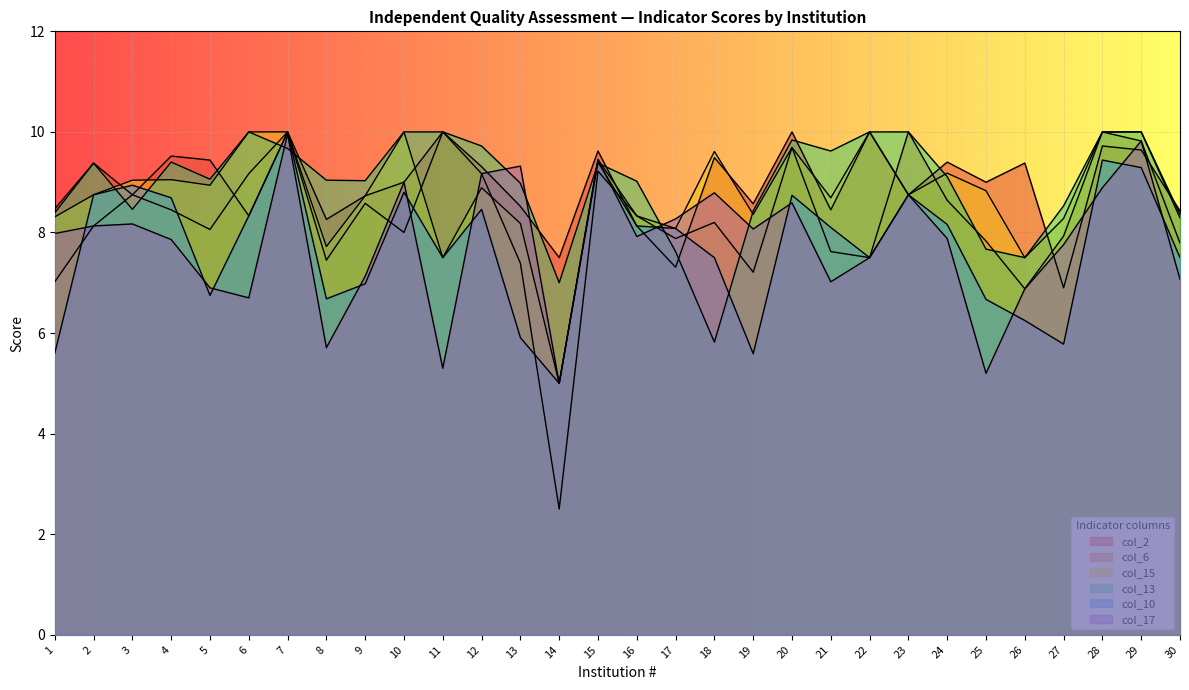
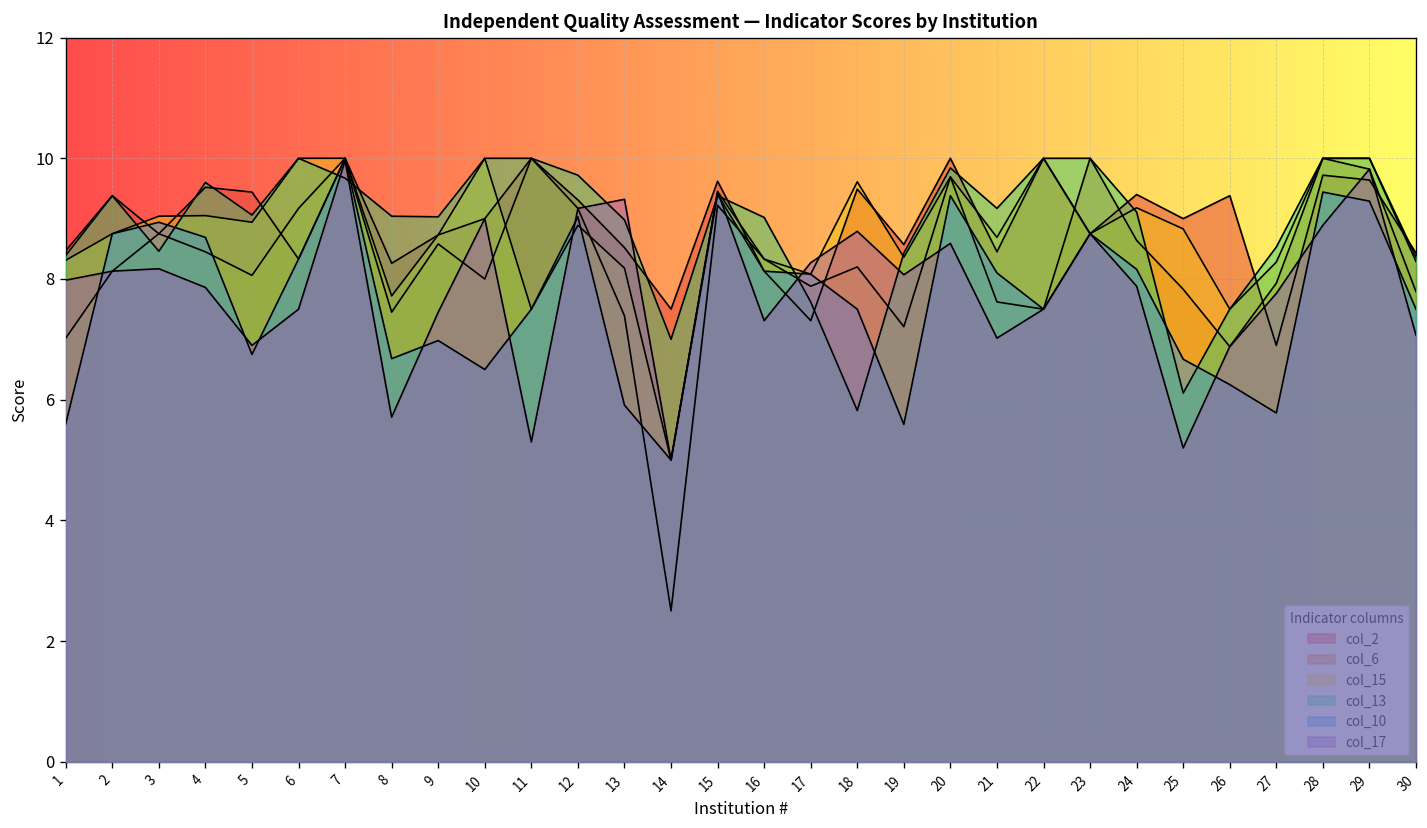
col_13, 4: 9.4 -> 9.6
col_17, 6: 6.7 -> 7.5
col_17, 9: 7.1 -> 7.5
col_10, 10: 8.8 -> 6.5
col_10, 12: 8.5 -> 9.0
col_17, 16: 7.9 -> 7.3
col_10, 20: 8.7 -> 9.4
col_13, 21: 9.6 -> 9.2
col_13, 25: 7.7 -> 6.1
